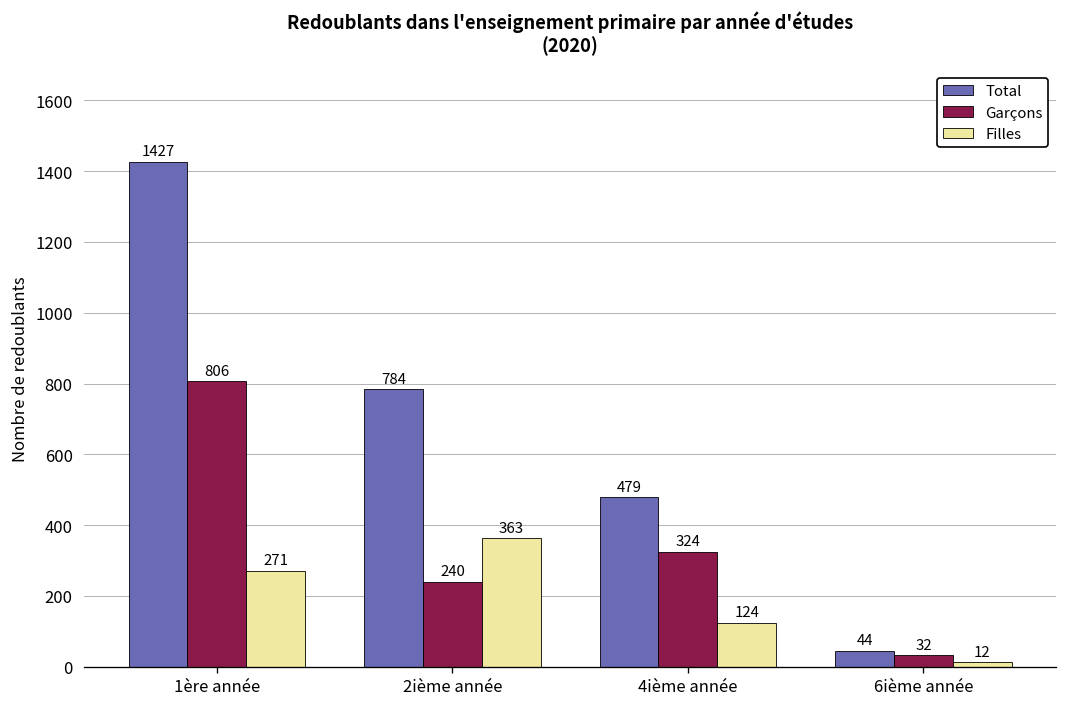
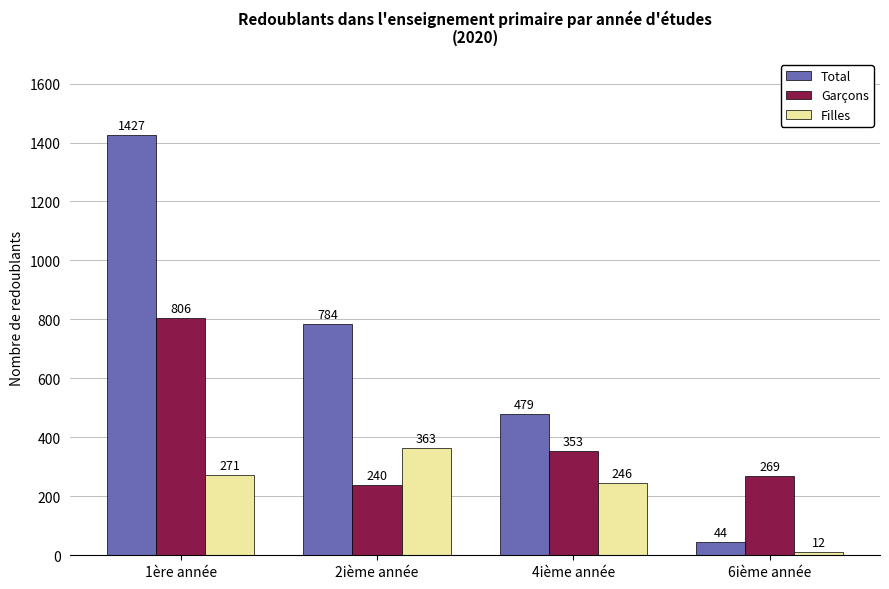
Garçons, 4ième année: 324 -> 353
Filles, 4ième année: 124 -> 246
Garçons, 6ième année: 32 -> 269
